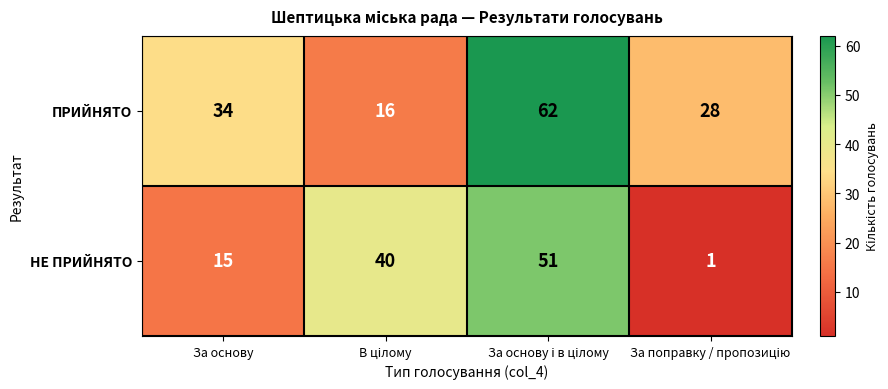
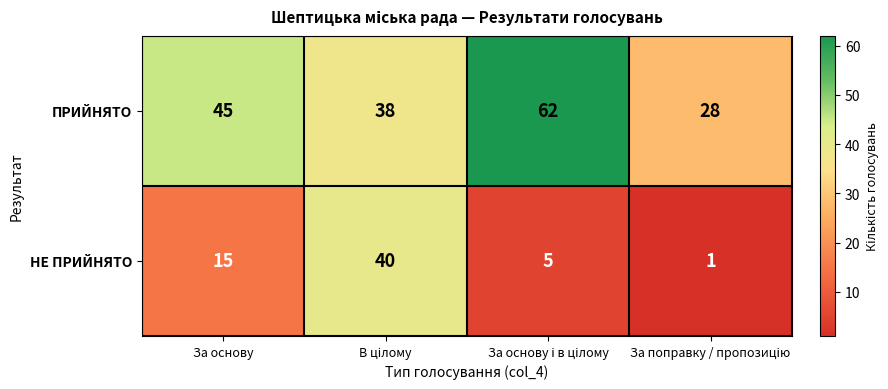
ПРИЙНЯТО, За основу: 34 -> 45
ПРИЙНЯТО, В цілому: 16 -> 38
НЕ ПРИЙНЯТО, За основу і в цілому: 51 -> 5
